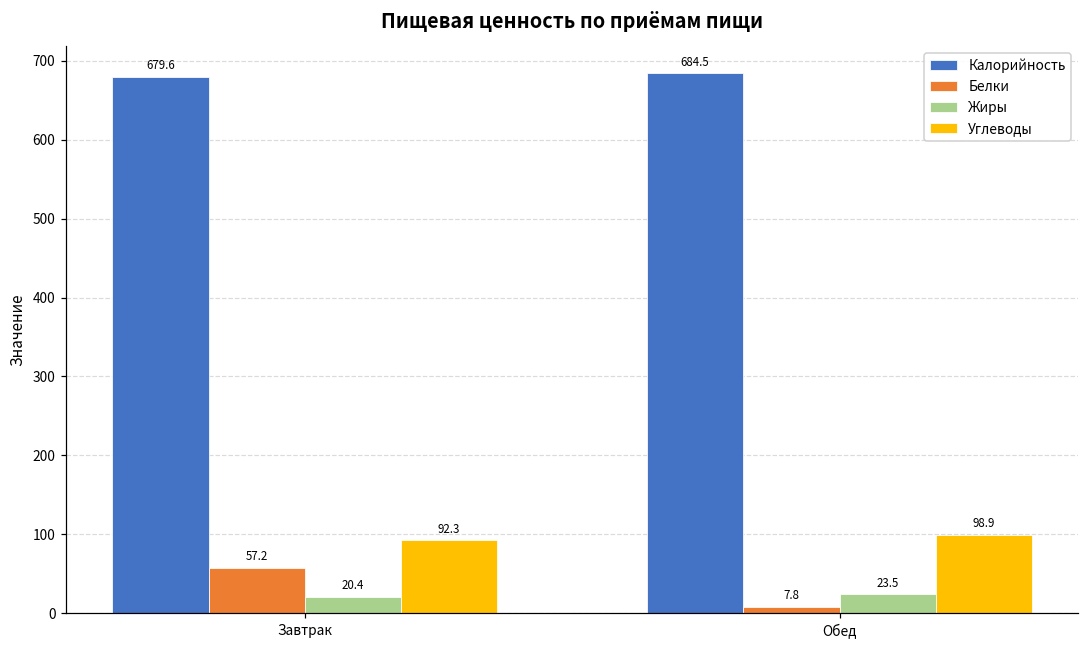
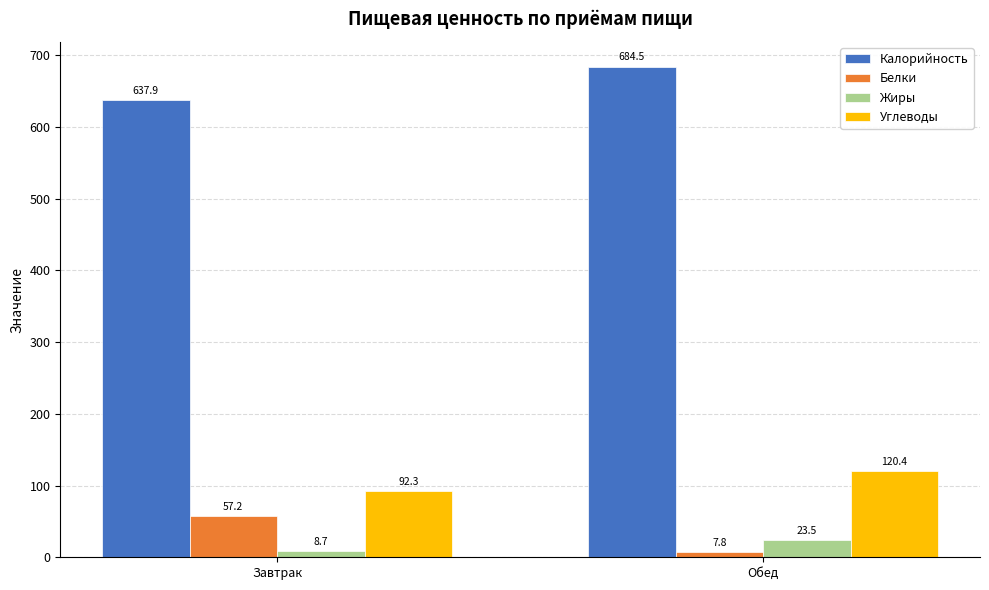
Калорийность, Завтрак: 679.6 -> 637.9
Жиры, Завтрак: 20.4 -> 8.7
Углеводы, Обед: 98.9 -> 120.4
